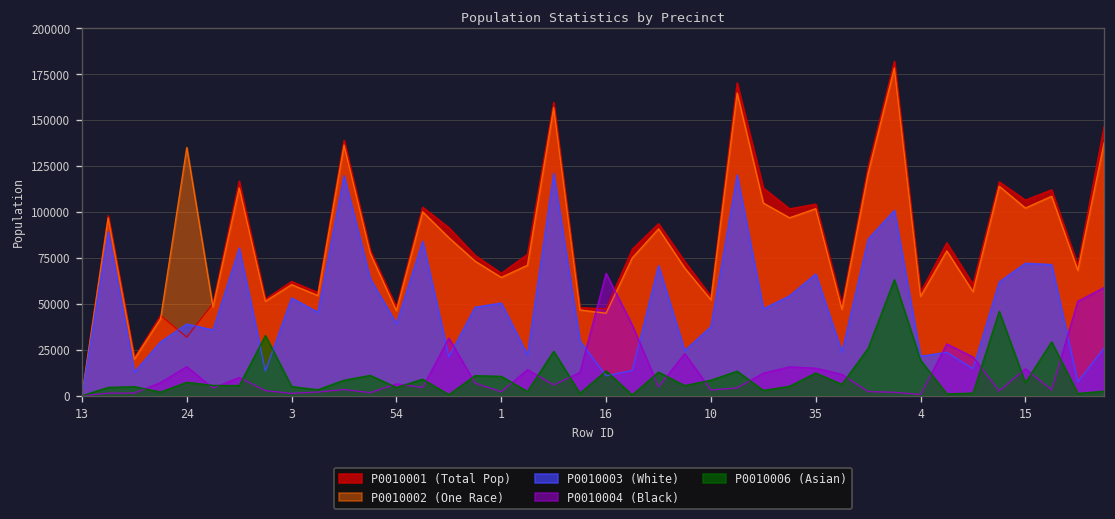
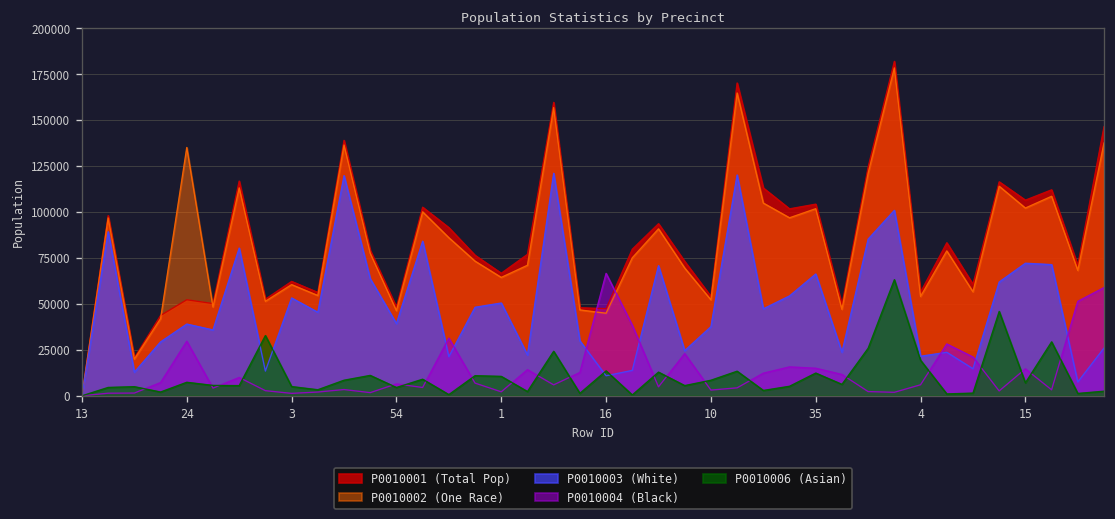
P0010001 (Total Pop), 24: 32000 -> 52000
P0010004 (Black), 24: 16000 -> 30000
P0010004 (Black), 4: 1000 -> 6000
